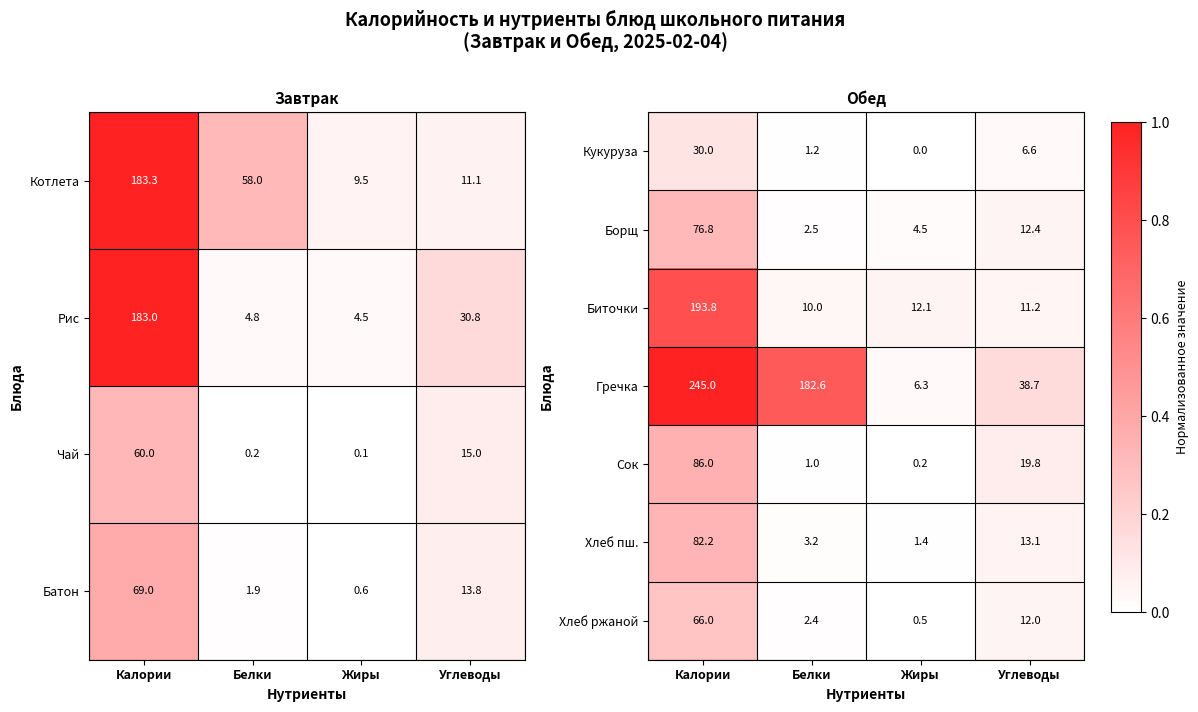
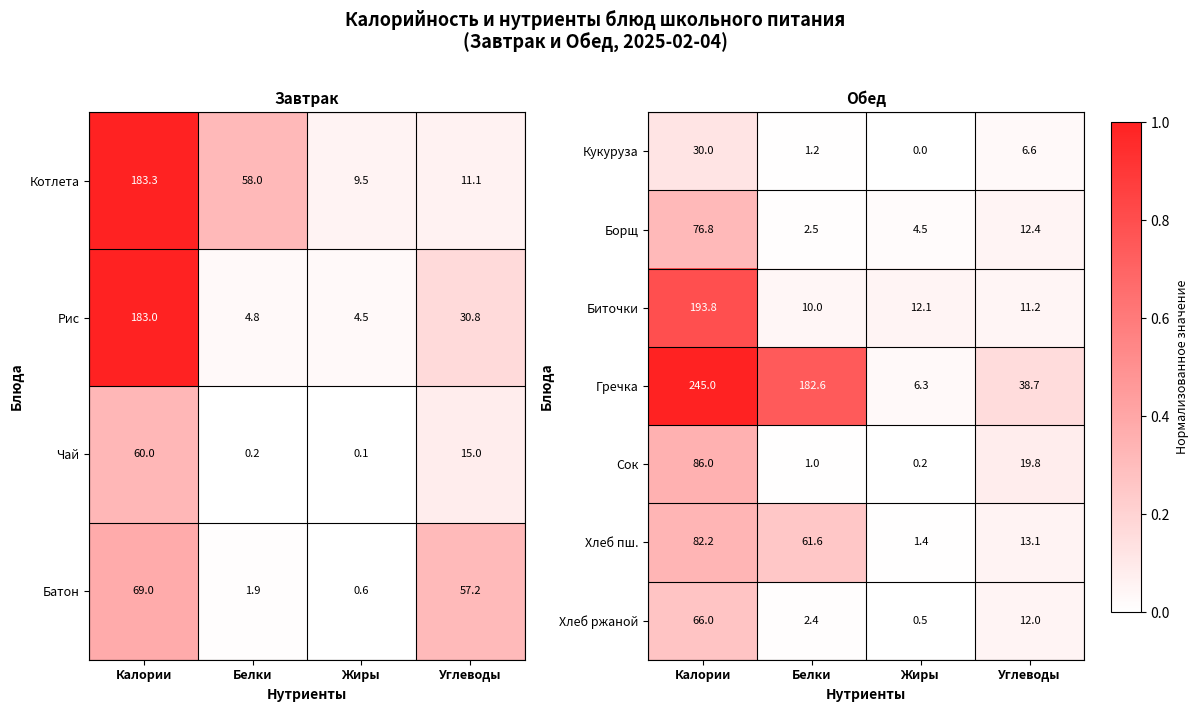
Завтрак, Батон, Углеводы: 13.8 -> 57.2
Обед, Хлеб пш., Белки: 3.2 -> 61.6
